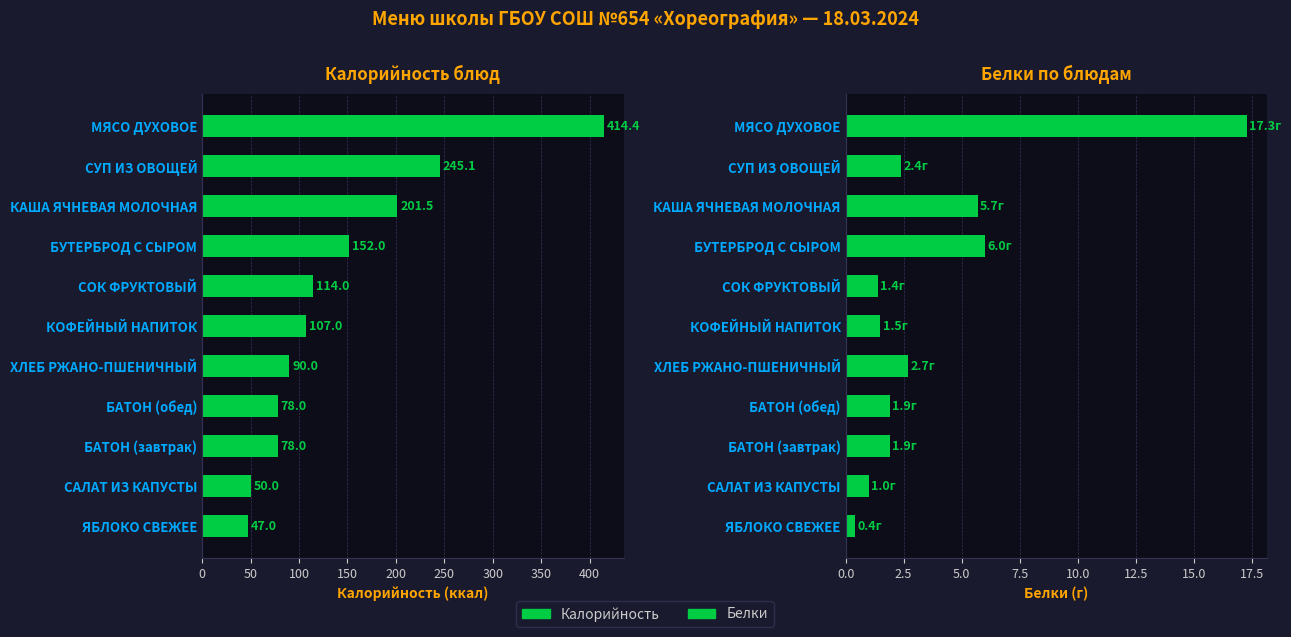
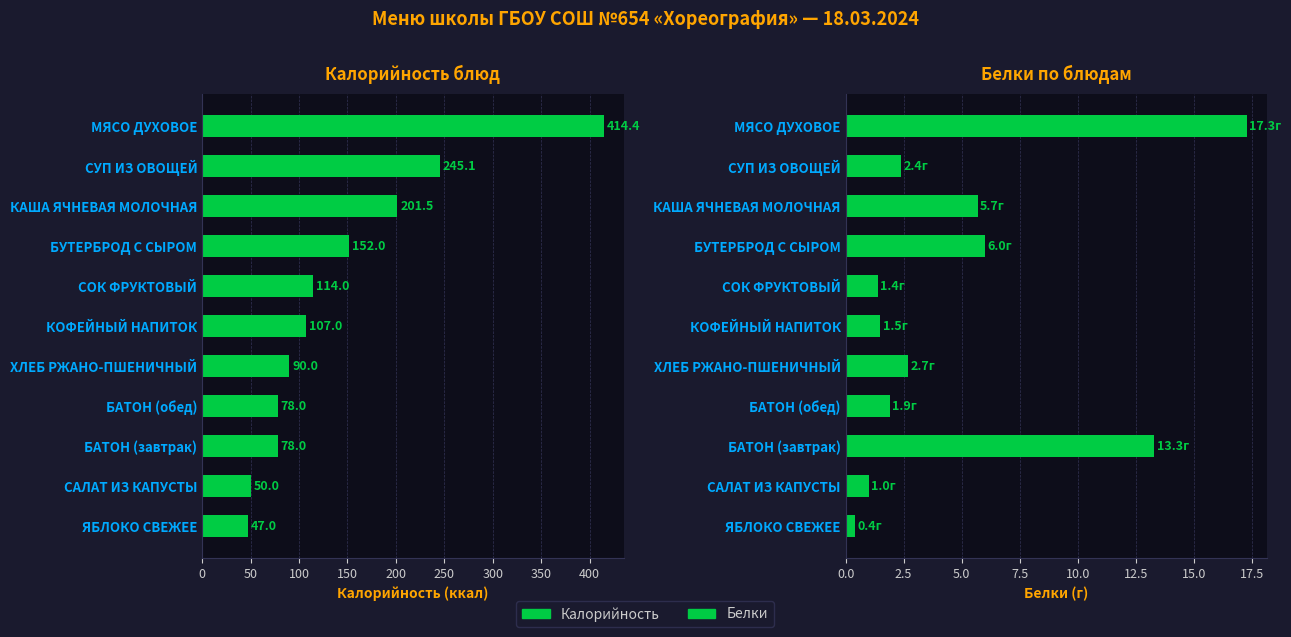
Белки по блюдам, БАТОН (завтрак): 1.9г -> 13.3г
